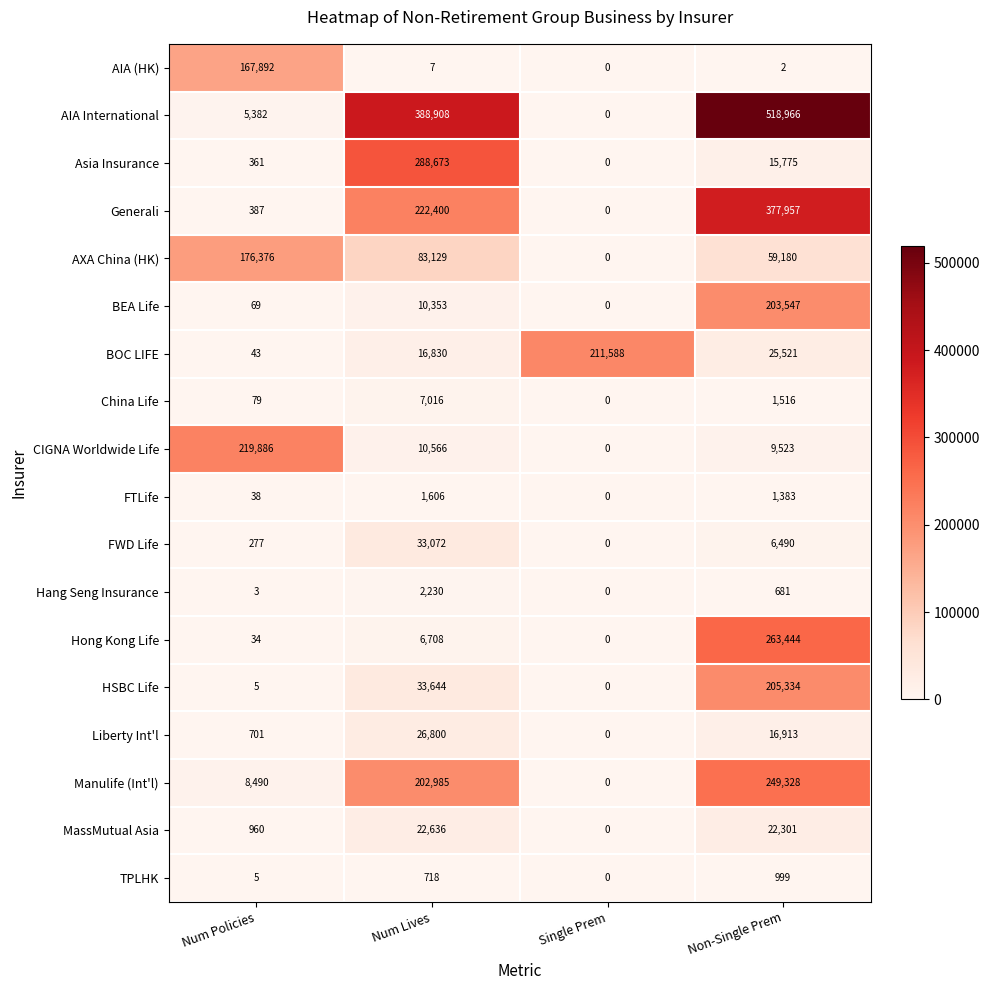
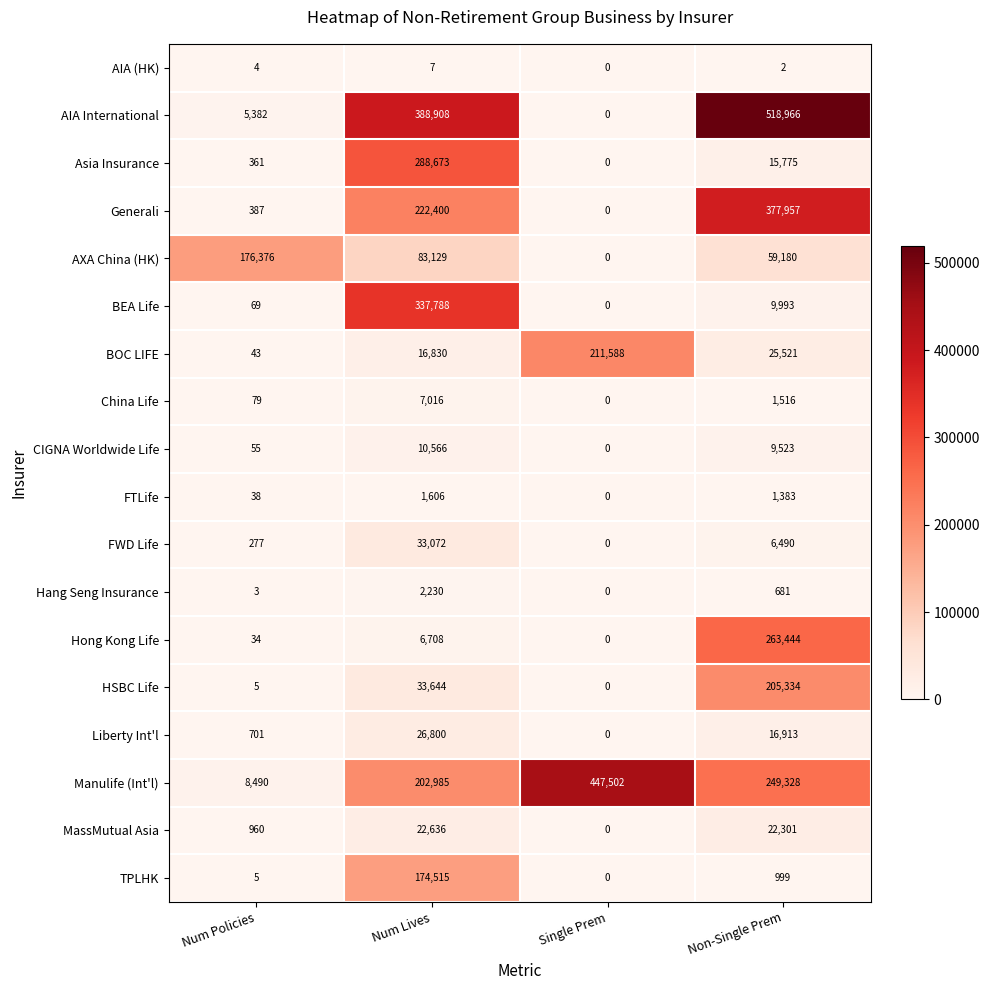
AIA (HK), Num Policies: 167,892 -> 4
BEA Life, Num Lives: 10,353 -> 337,788
BEA Life, Non-Single Prem: 203,547 -> 9,993
CIGNA Worldwide Life, Num Policies: 219,886 -> 55
Manulife (Int'l), Single Prem: 0 -> 447,502
TPLHK, Num Lives: 718 -> 174,515
